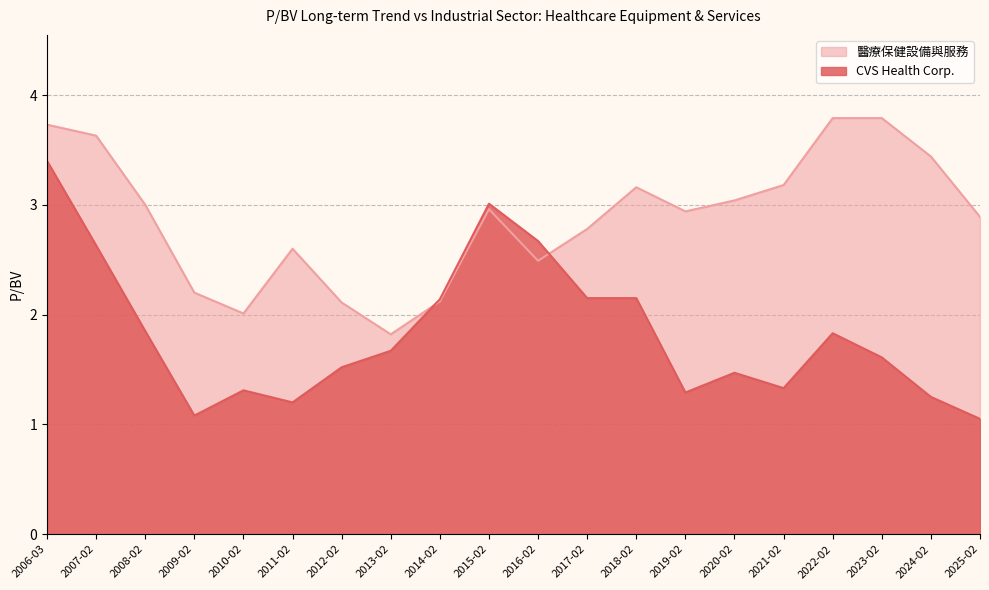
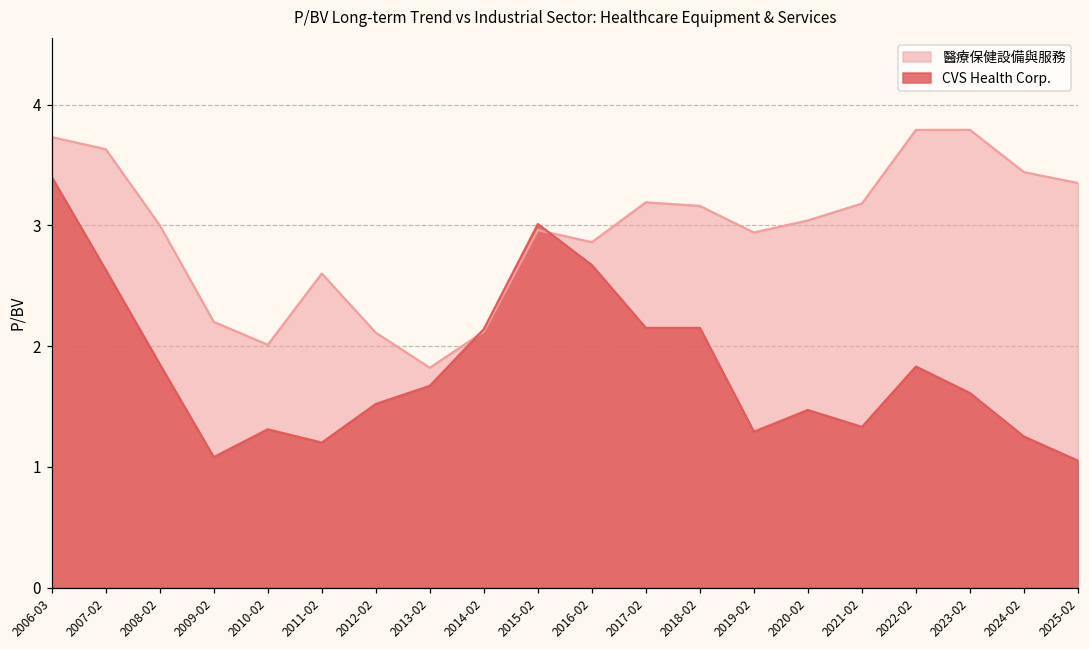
醫療保健設備與服務, 2016-02: 2.49 -> 2.86
醫療保健設備與服務, 2017-02: 2.78 -> 3.19
醫療保健設備與服務, 2025-02: 2.89 -> 3.35
